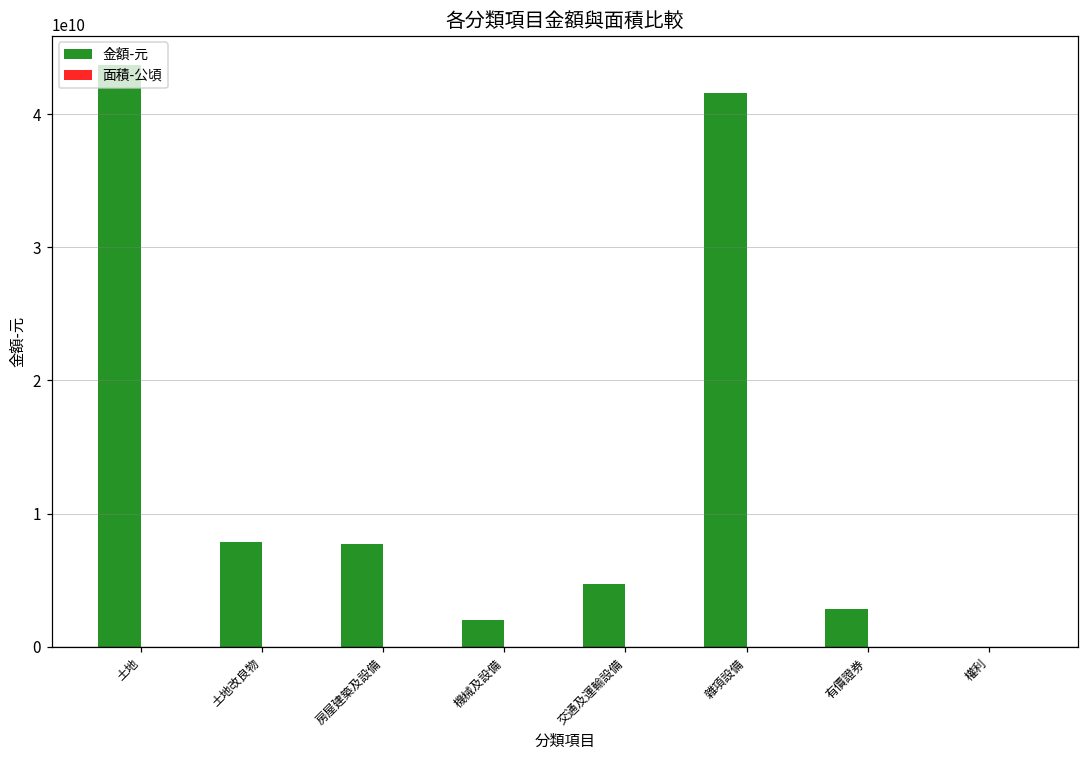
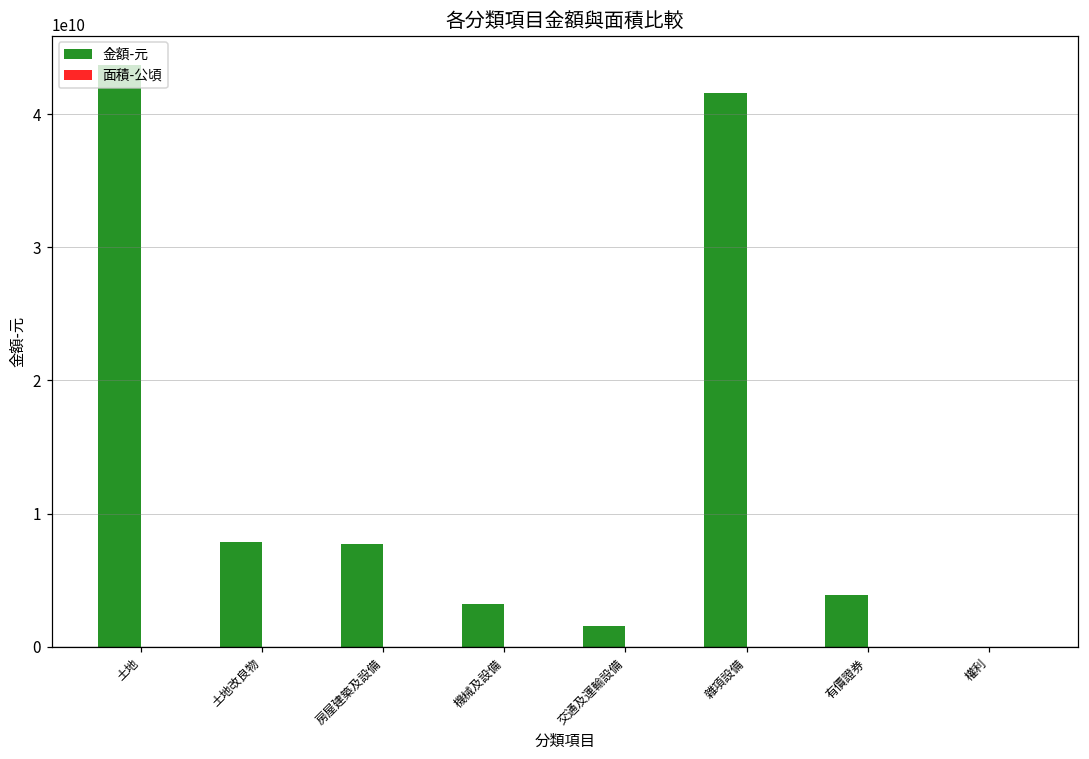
金額-元, 機械及設備: 2000000000 -> 3200000000
金額-元, 交通及運輸設備: 4700000000 -> 1500000000
金額-元, 有價證券: 2800000000 -> 3900000000
